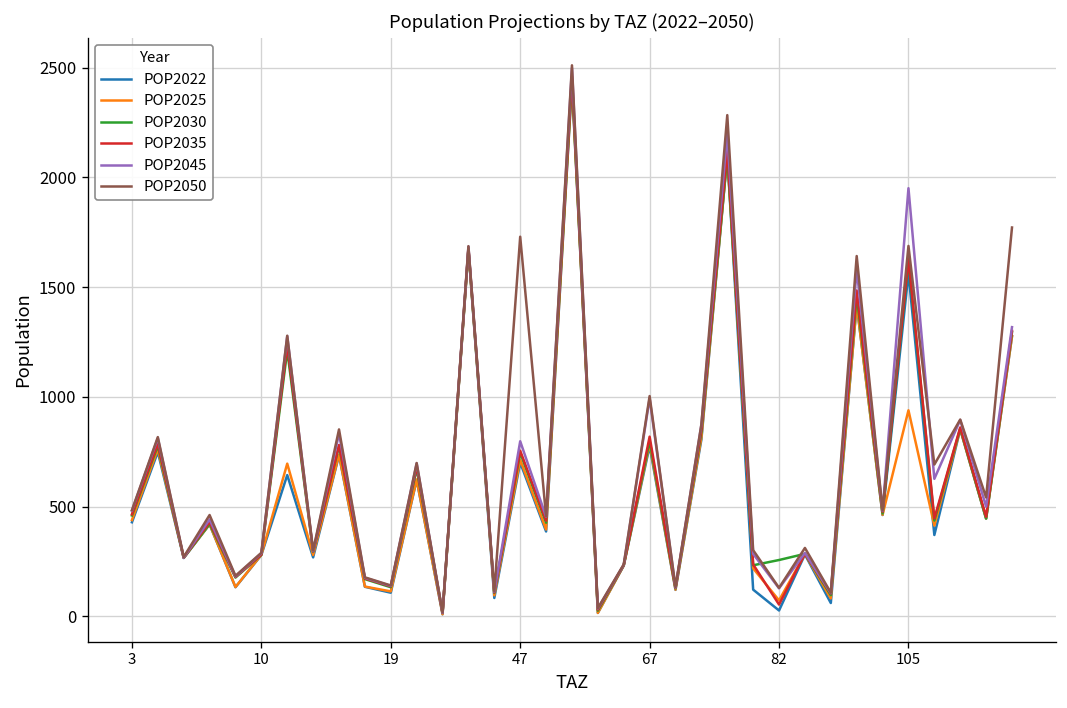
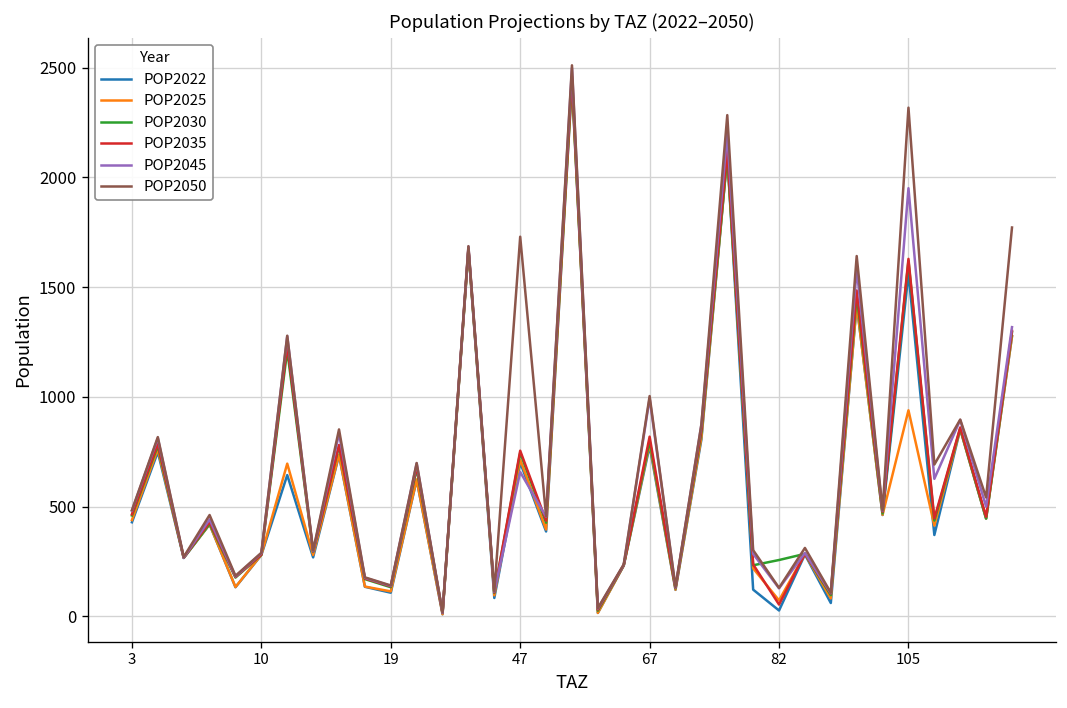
POP2045, 47: 800 -> 660
POP2050, 105: 1690 -> 2320
